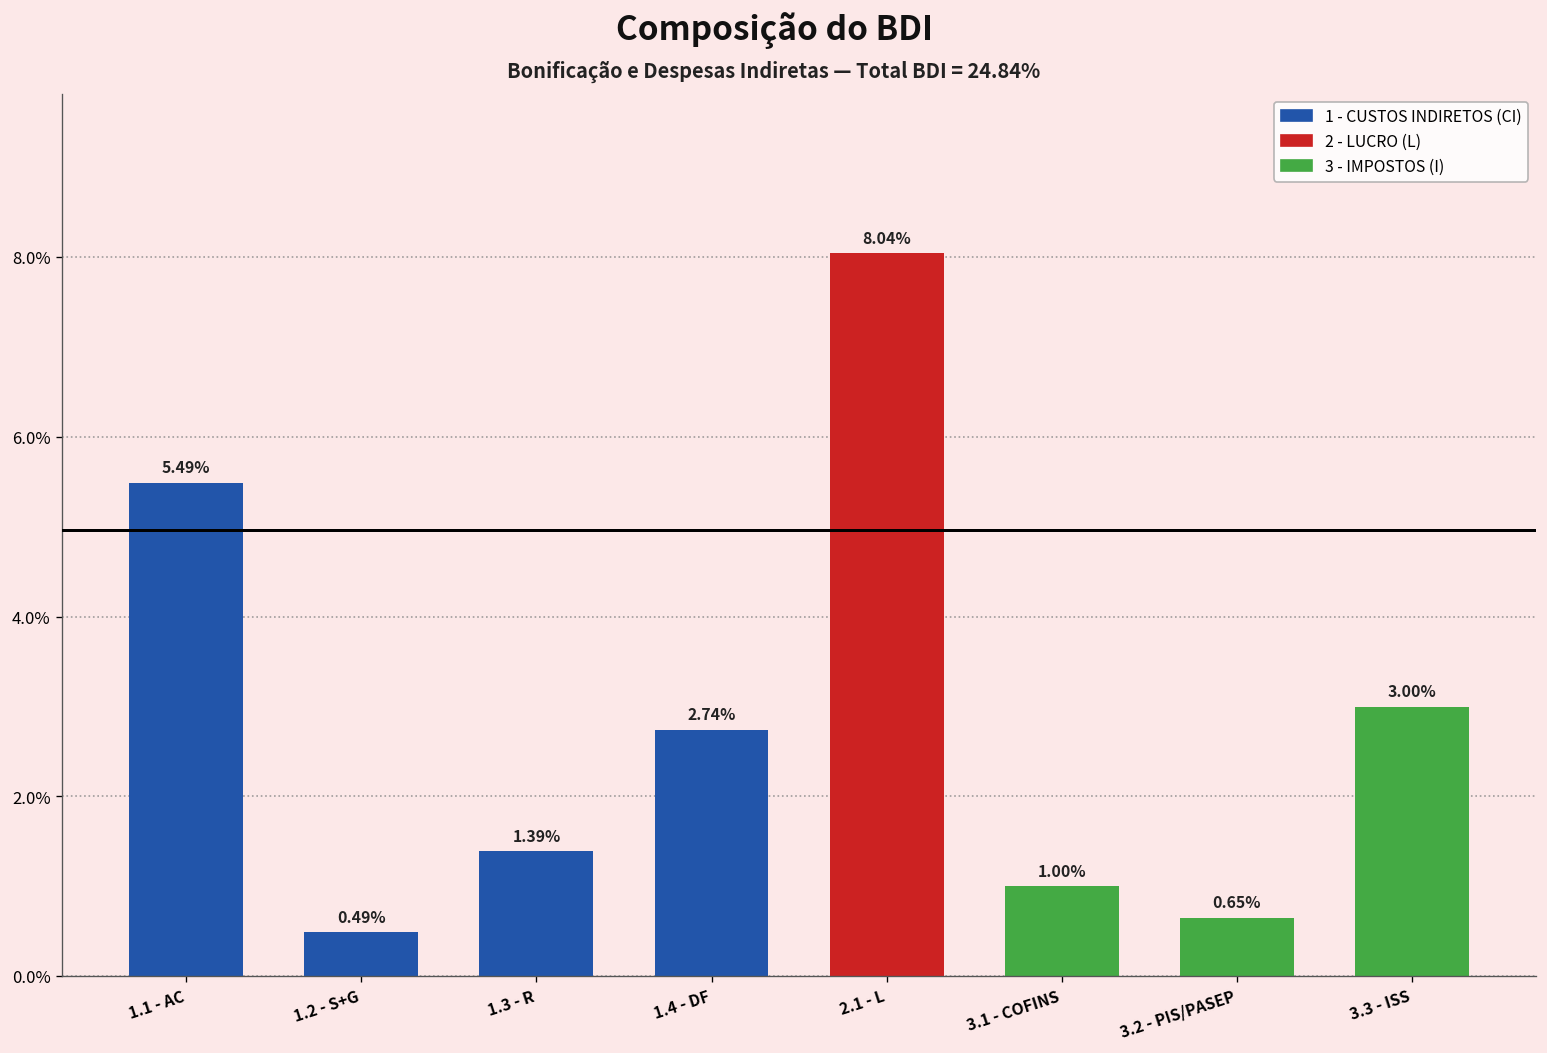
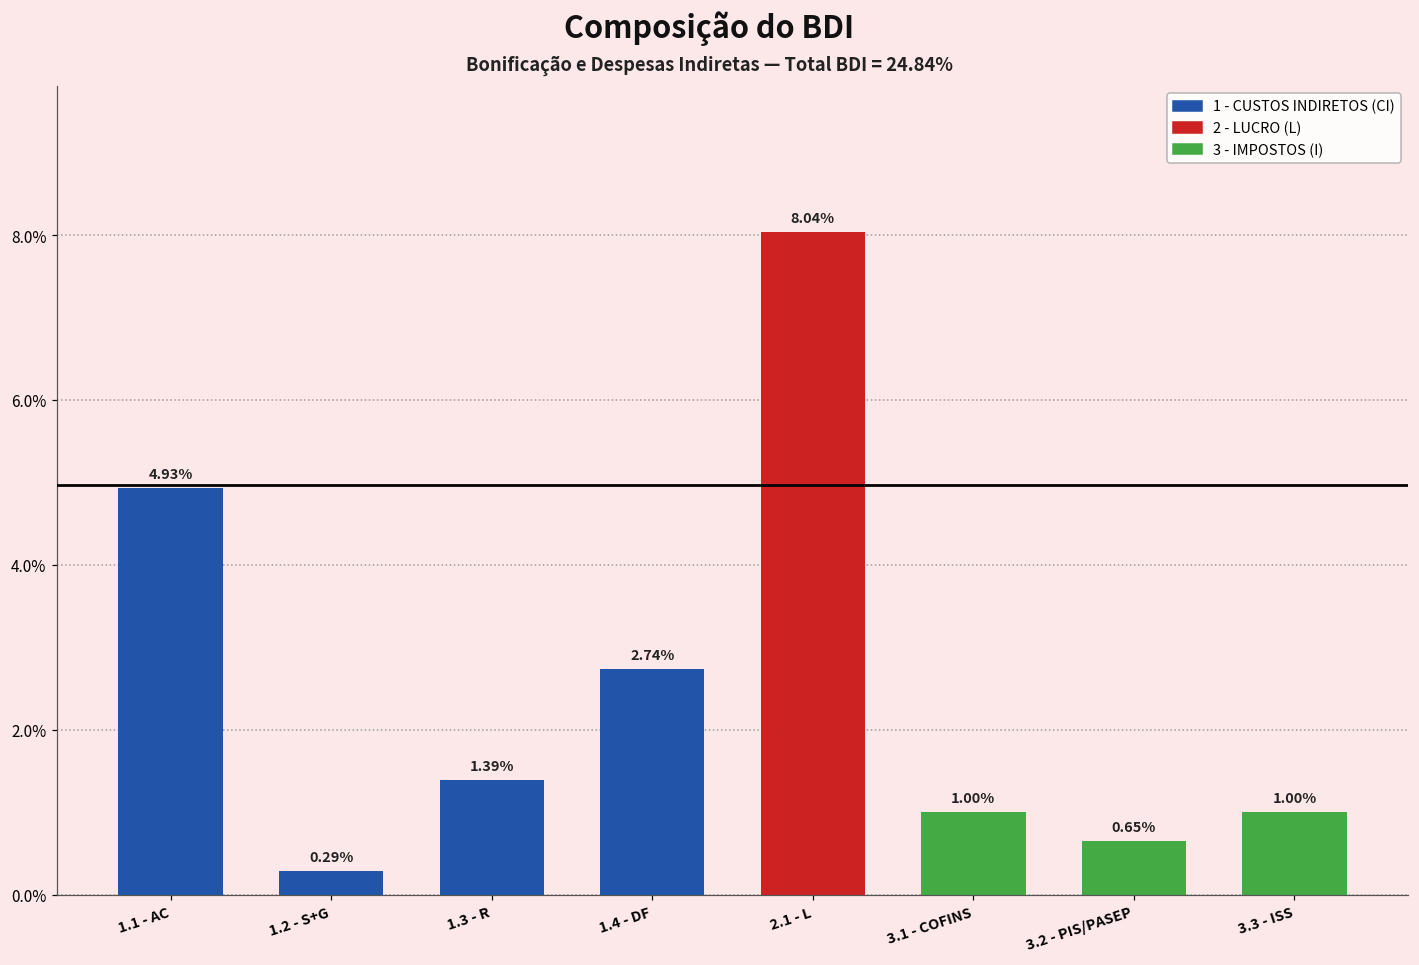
1.1 - AC: 5.49% -> 4.93%
1.2 - S+G: 0.49% -> 0.29%
3.3 - ISS: 3.00% -> 1.00%
